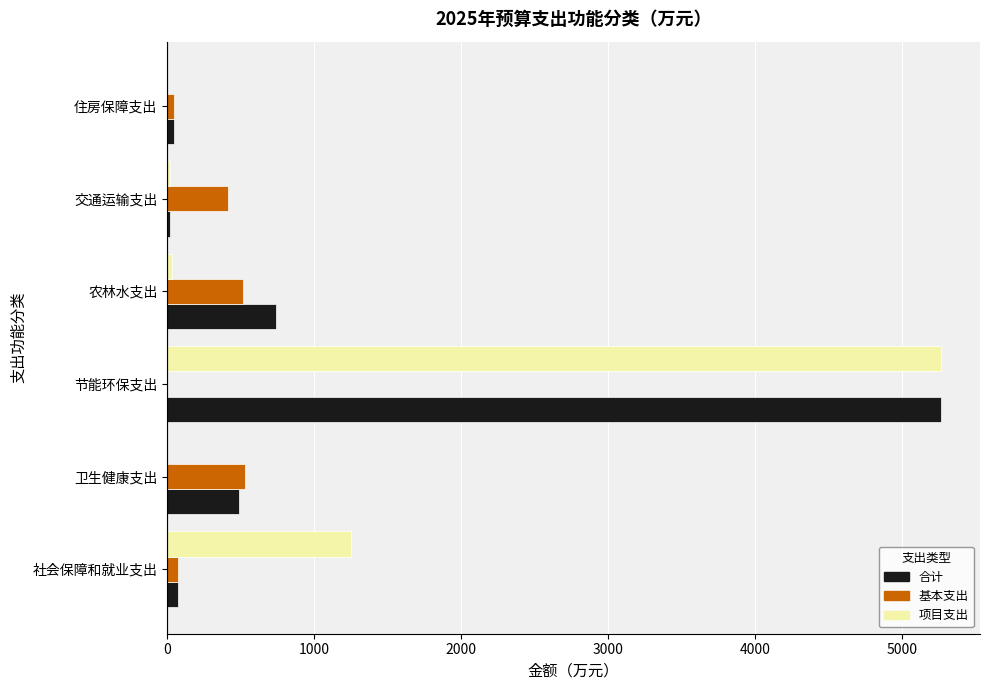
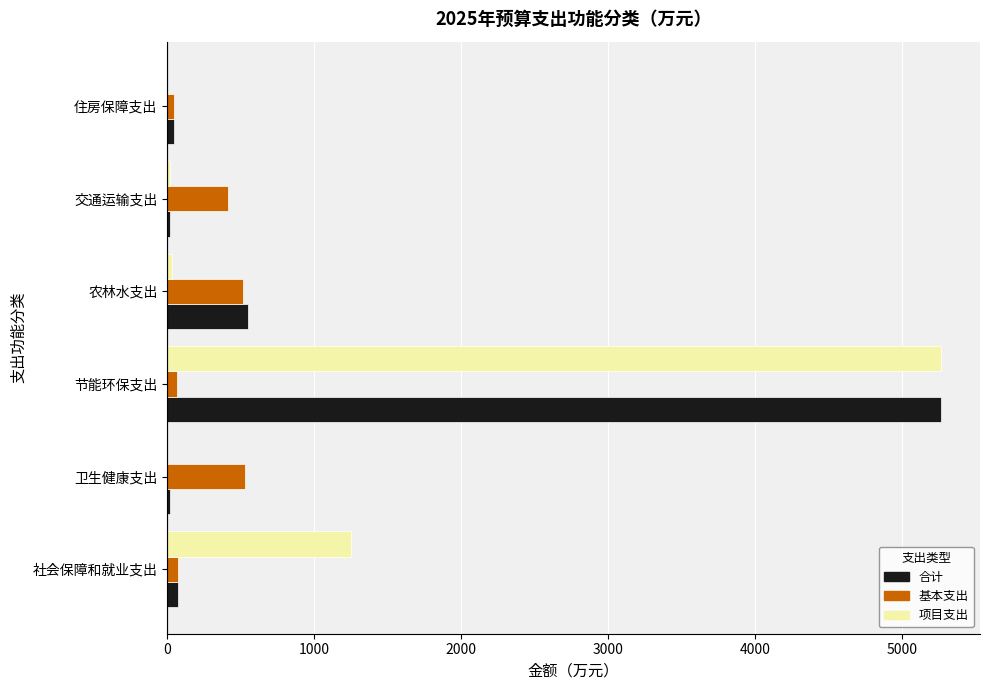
合计, 农林水支出: 740 -> 550
基本支出, 节能环保支出: 0 -> 70
合计, 卫生健康支出: 490 -> 20
